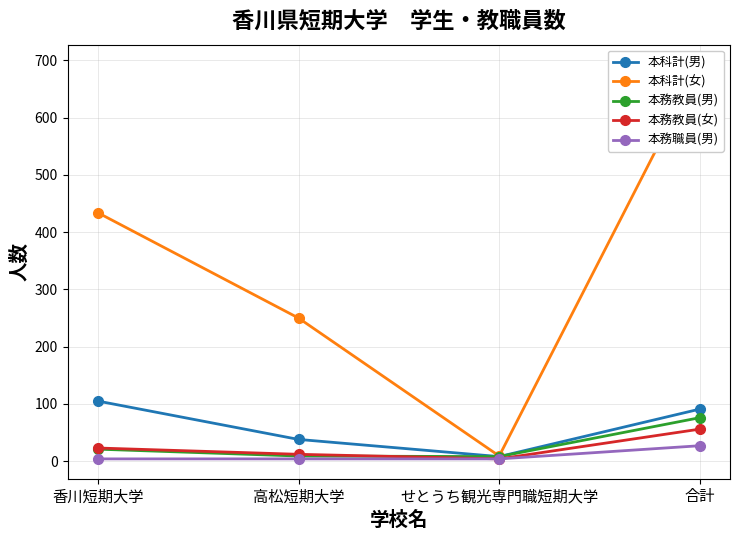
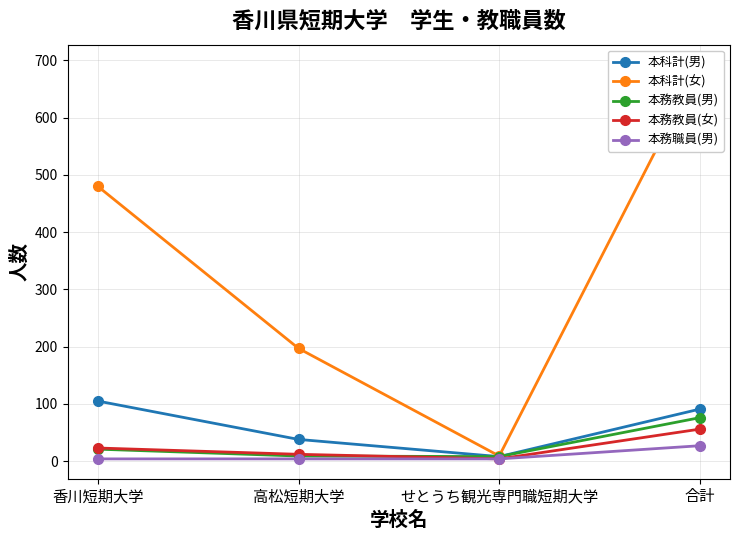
本科計(女), 香川短期大学: 430 -> 480
本科計(女), 高松短期大学: 250 -> 200
